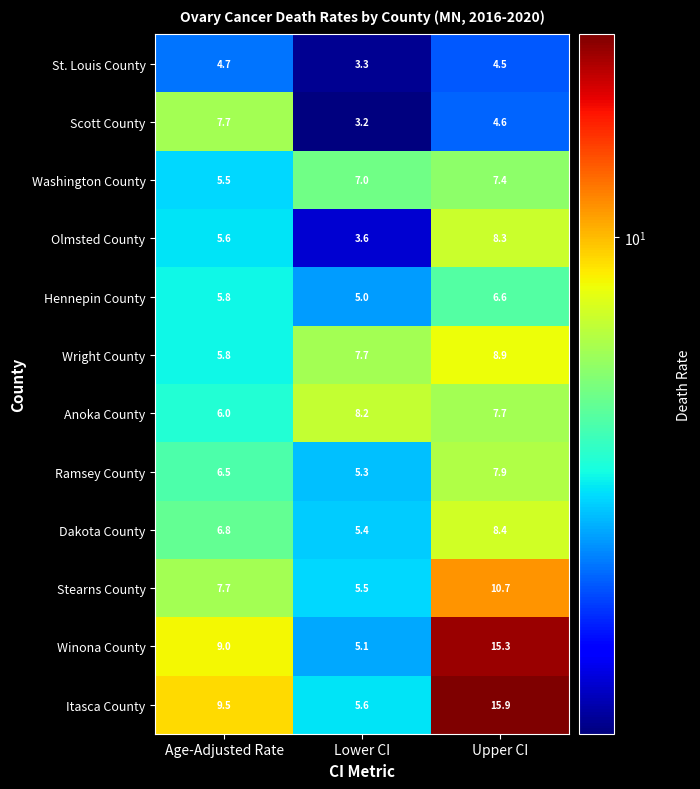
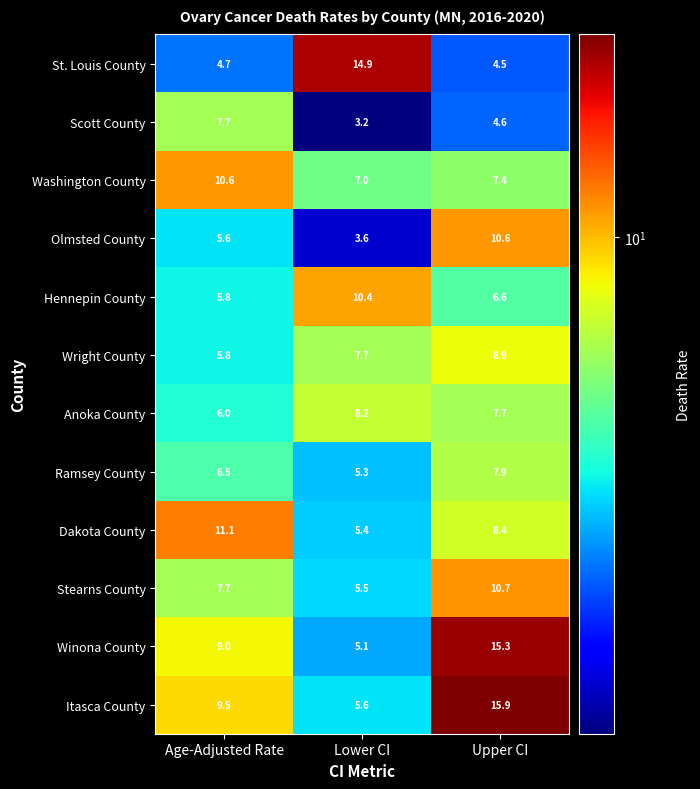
St. Louis County, Lower CI: 3.3 -> 14.9
Washington County, Age-Adjusted Rate: 5.5 -> 10.6
Olmsted County, Upper CI: 8.3 -> 10.6
Hennepin County, Lower CI: 5.0 -> 10.4
Dakota County, Age-Adjusted Rate: 6.8 -> 11.1
